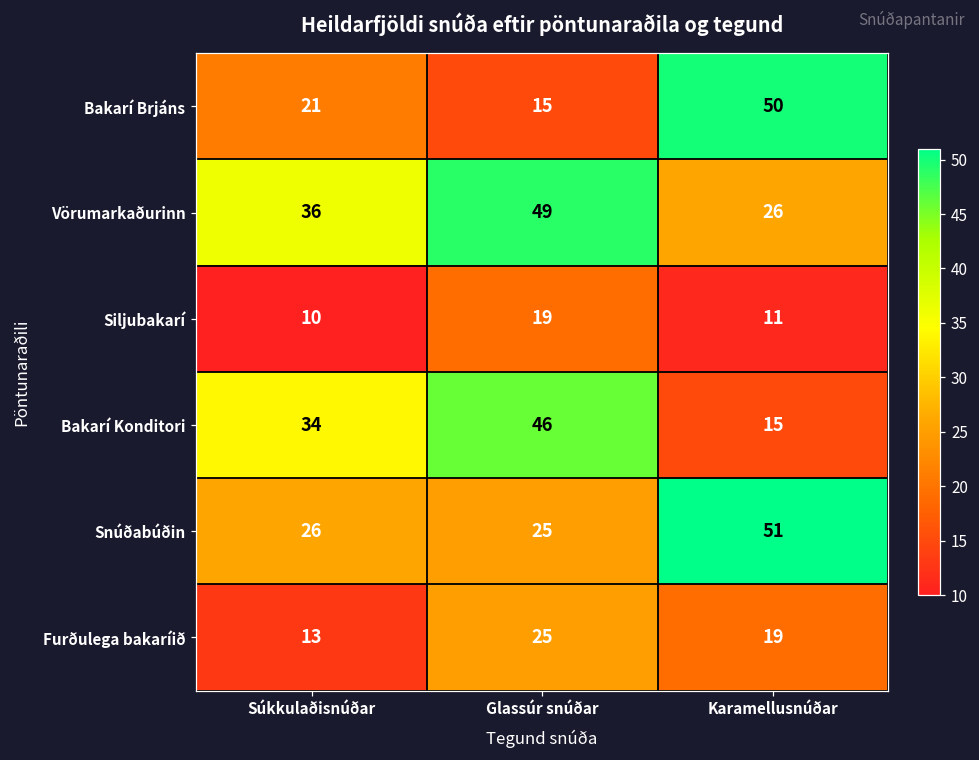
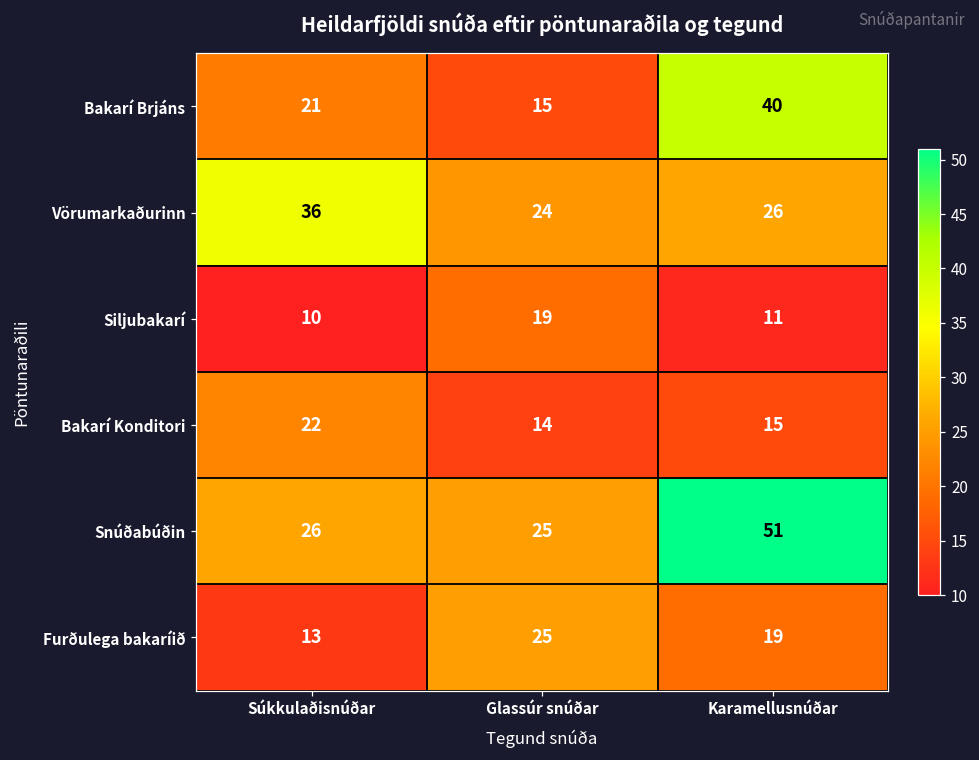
Bakarí Brjáns, Karamellusnúðar: 50 -> 40
Vörumarkaðurinn, Glassúr snúðar: 49 -> 24
Bakarí Konditori, Súkkulaðisnúðar: 34 -> 22
Bakarí Konditori, Glassúr snúðar: 46 -> 14
